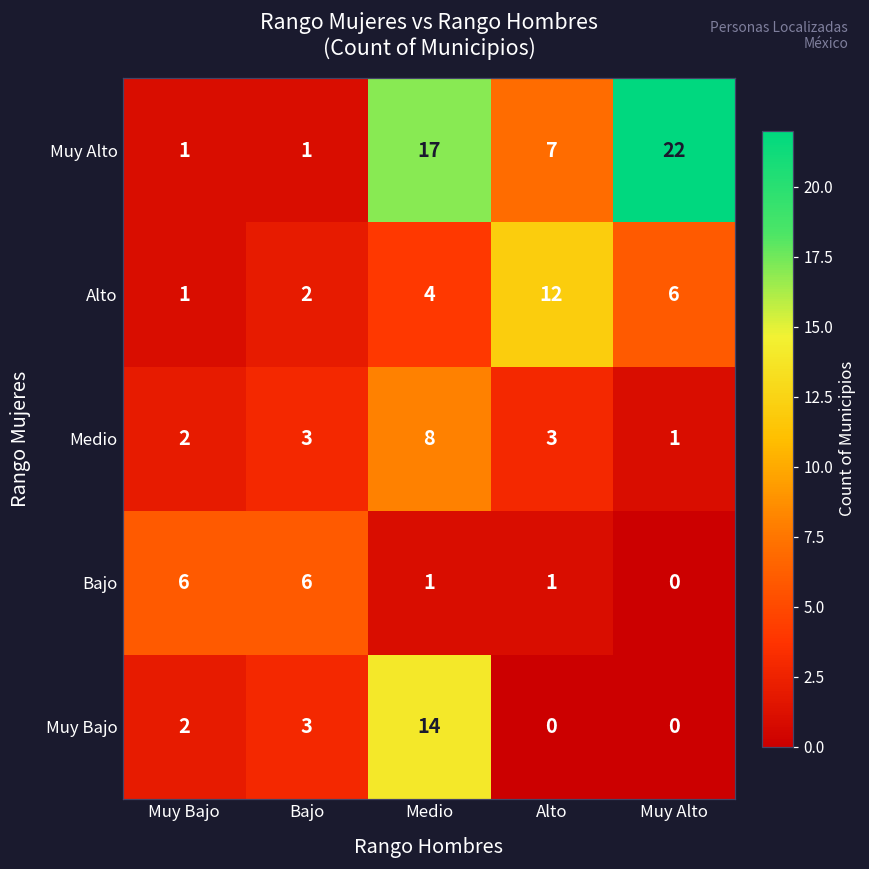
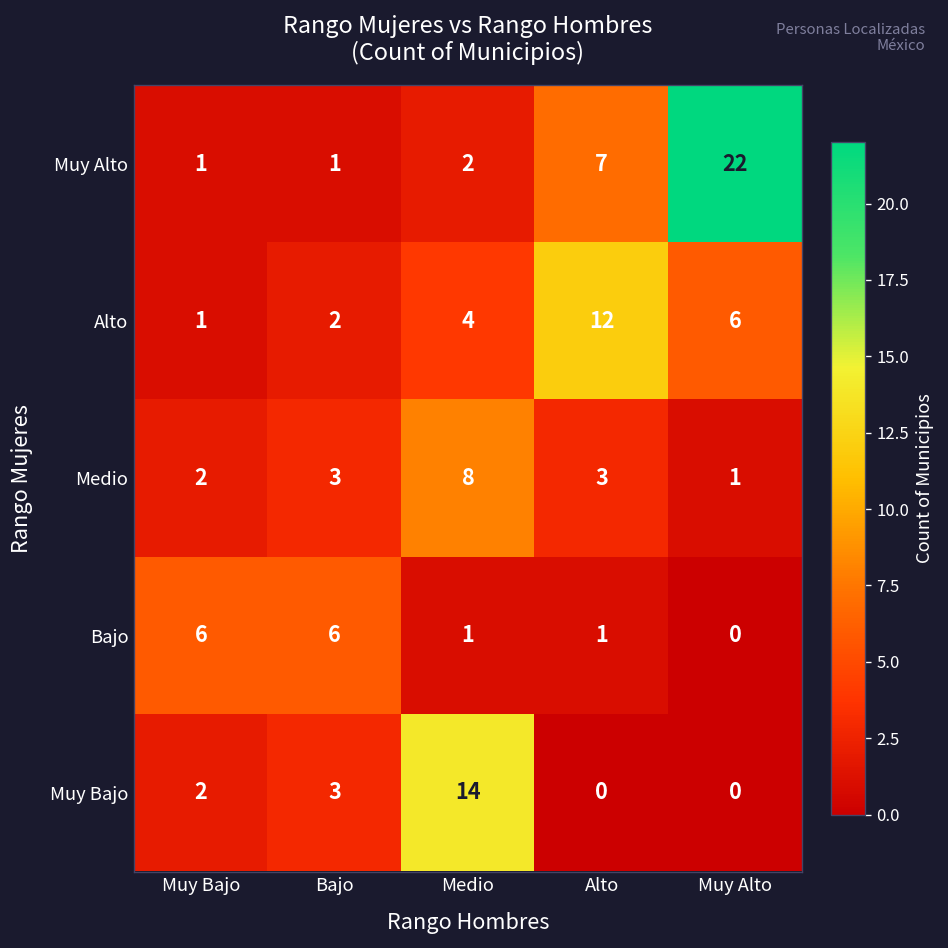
Muy Alto, Medio: 17 -> 2
